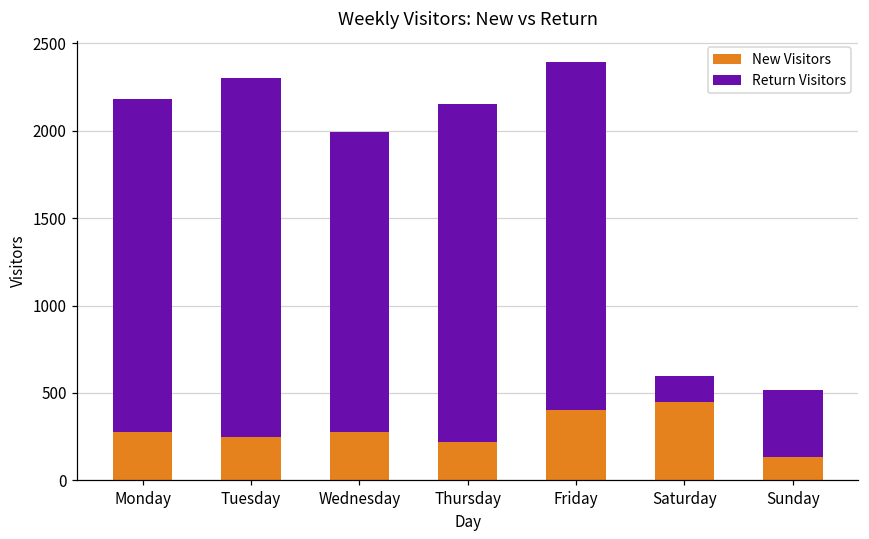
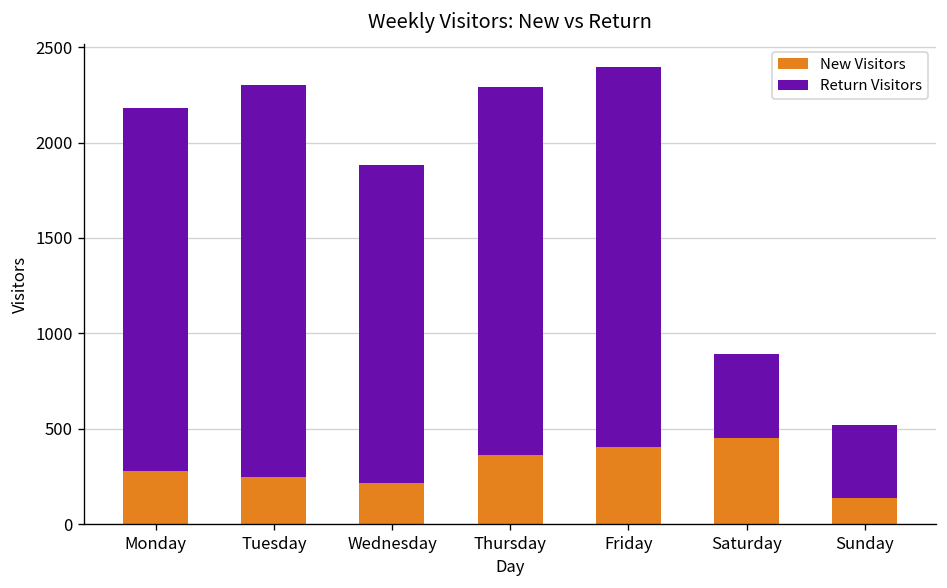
New Visitors, Wednesday: 270 -> 220
Return Visitors, Wednesday: 1720 -> 1670
New Visitors, Thursday: 220 -> 360
Return Visitors, Saturday: 150 -> 440
